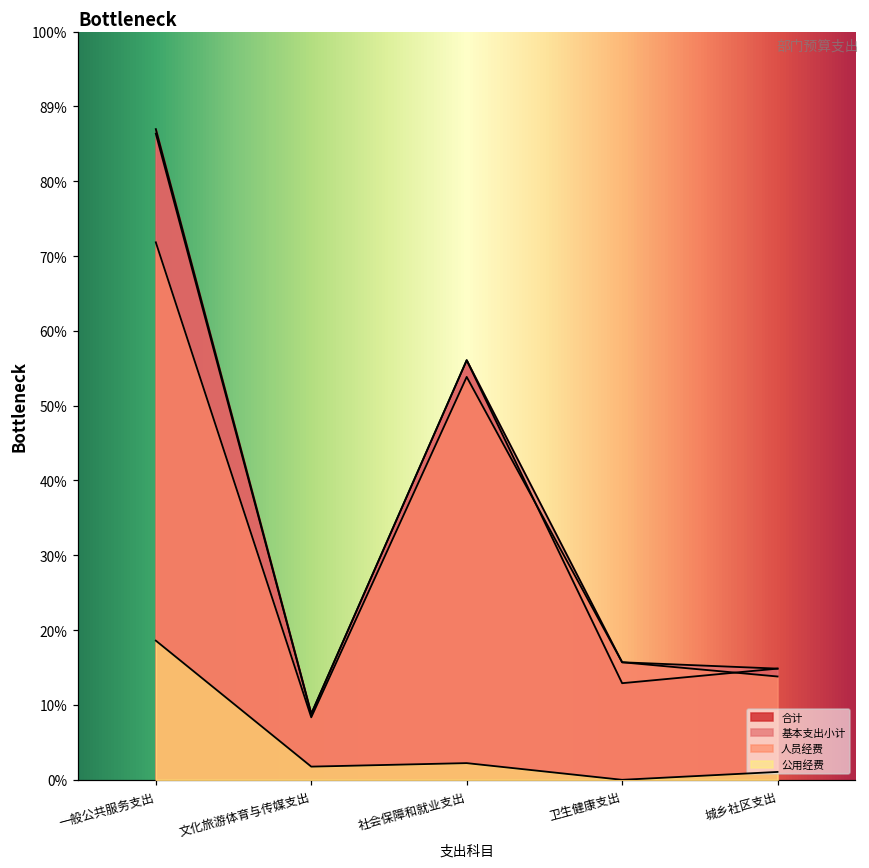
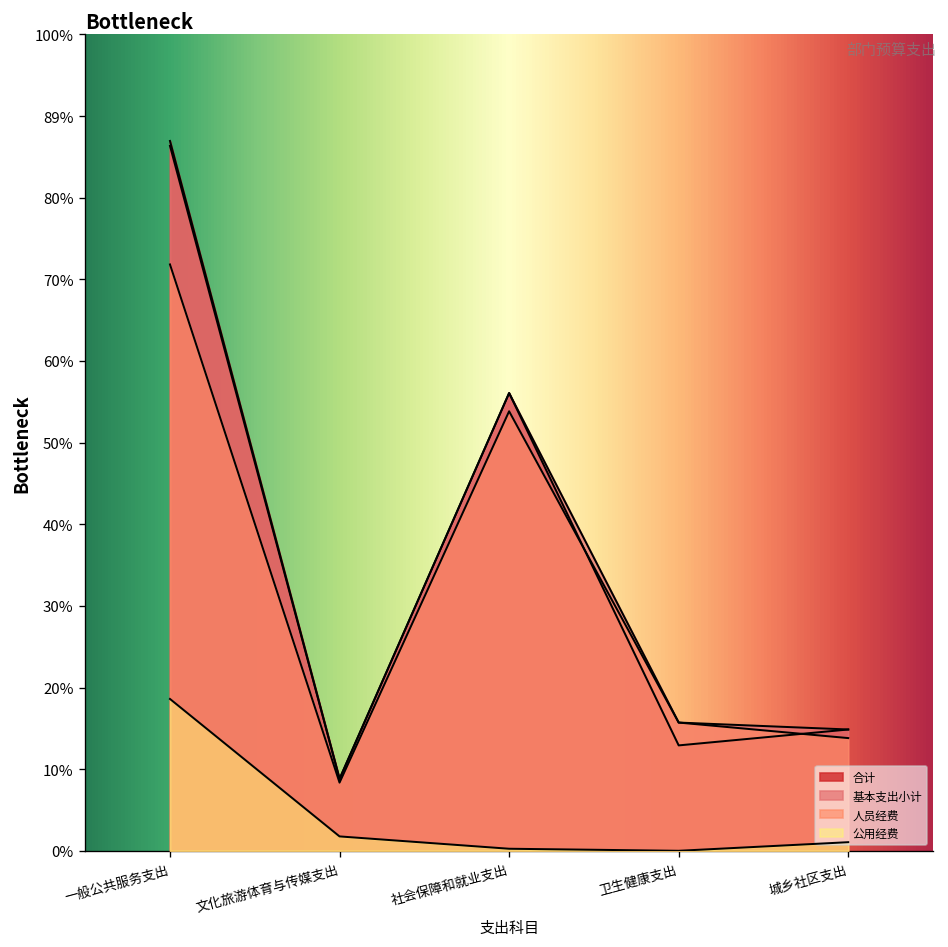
公用经费, 社会保障和就业支出: 2% -> 0%
